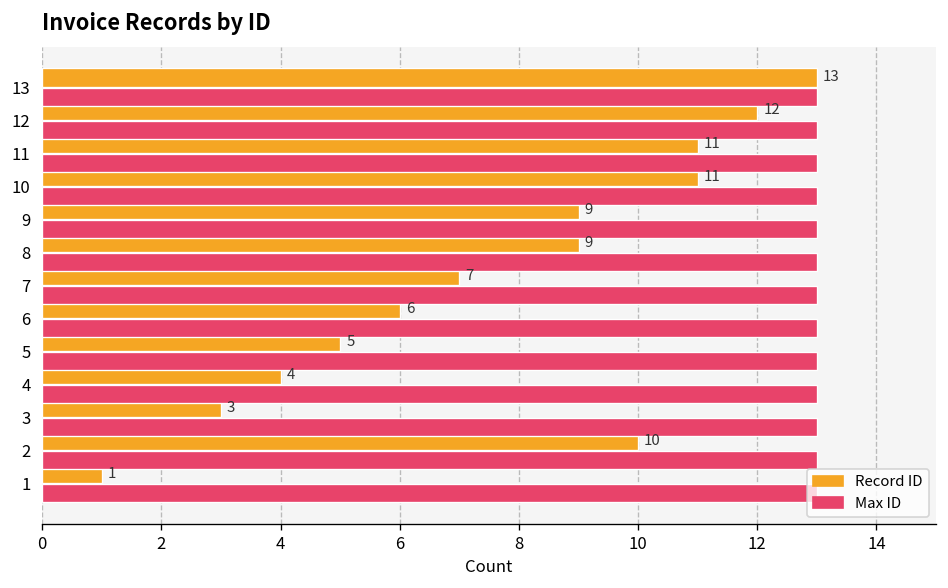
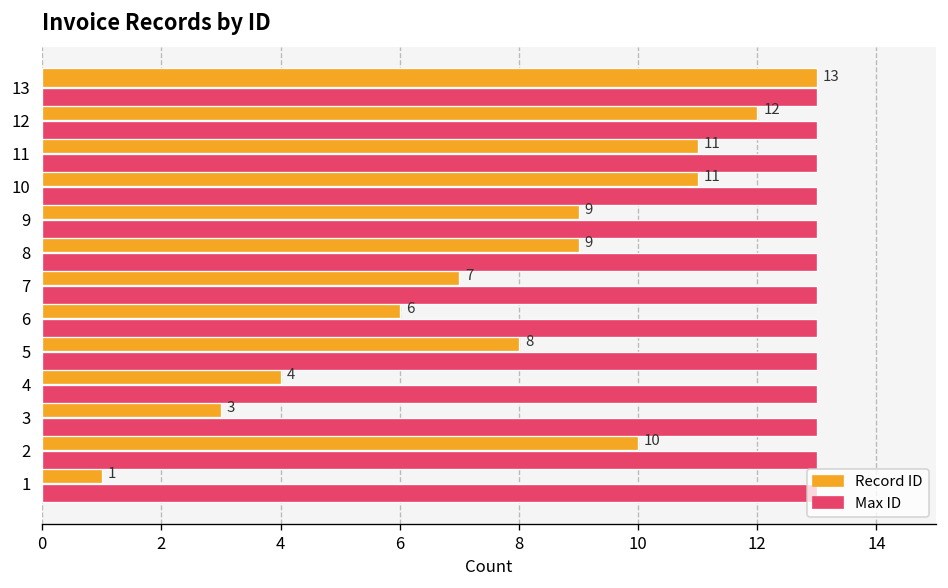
Record ID, 5: 5 -> 8
